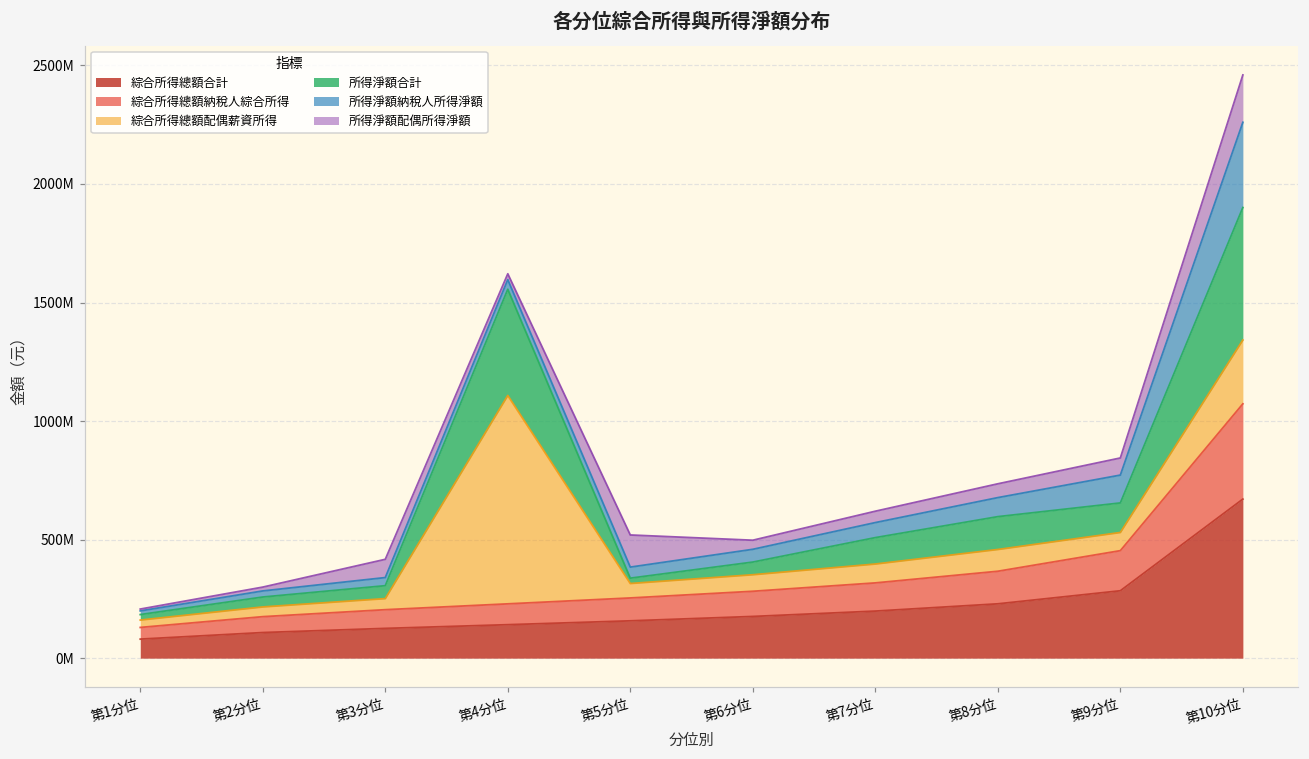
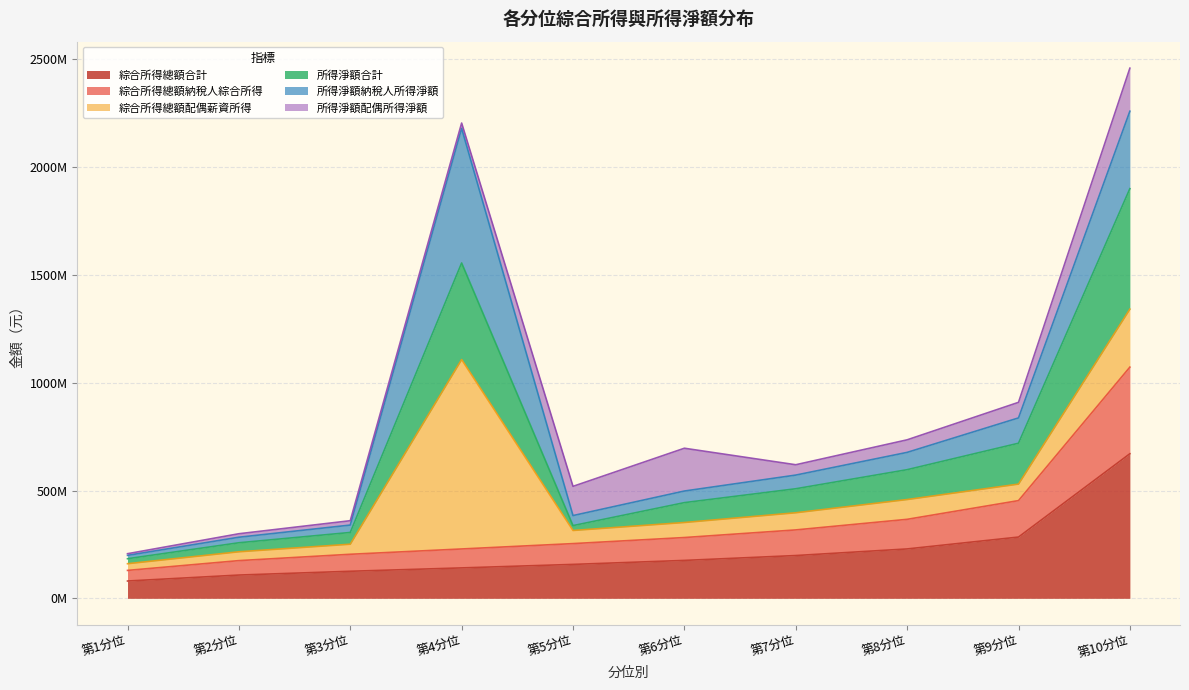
所得淨額配偶所得淨額, 第3分位: 80000000 -> 20000000
所得淨額納稅人所得淨額, 第4分位: 40000000 -> 620000000
所得淨額合計, 第6分位: 50000000 -> 90000000
所得淨額配偶所得淨額, 第6分位: 40000000 -> 200000000
所得淨額合計, 第9分位: 120000000 -> 190000000
